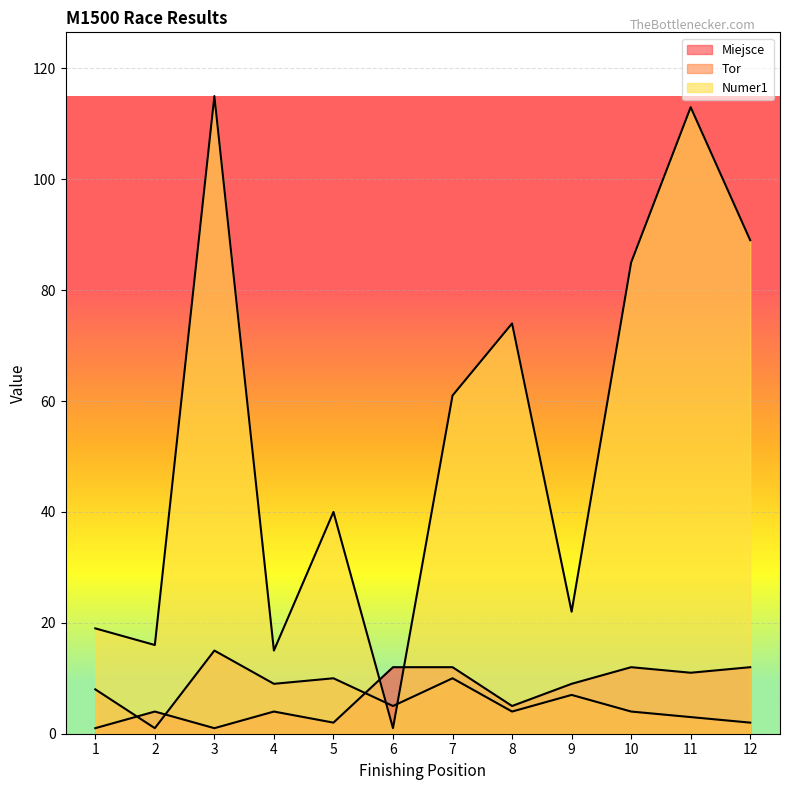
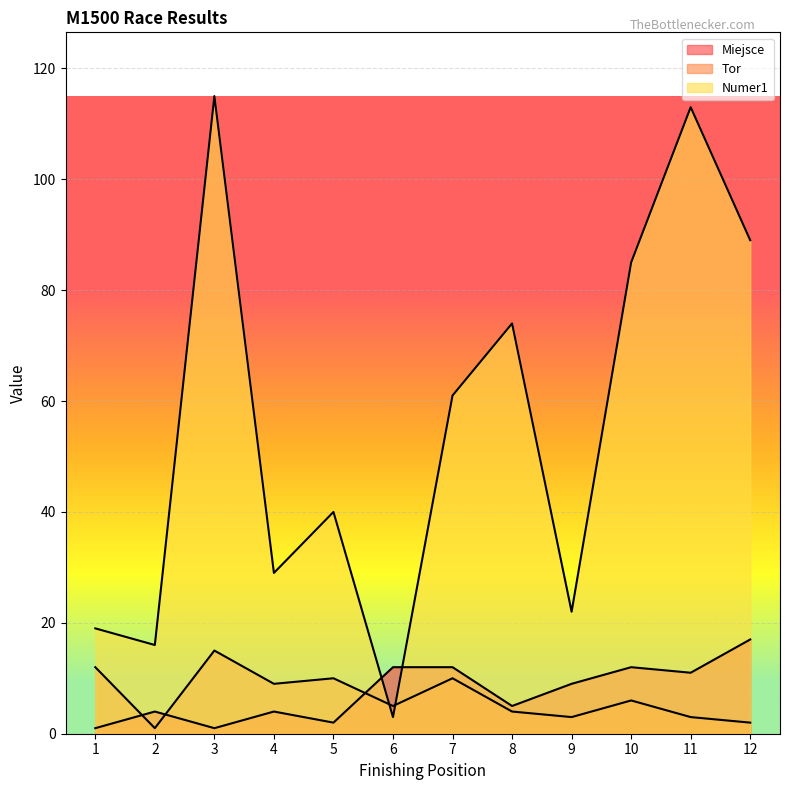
Tor, 1: 8 -> 12
Numer1, 4: 15 -> 29
Numer1, 6: 1 -> 3
Tor, 9: 7 -> 3
Tor, 10: 4 -> 6
Miejsce, 12: 12 -> 17
